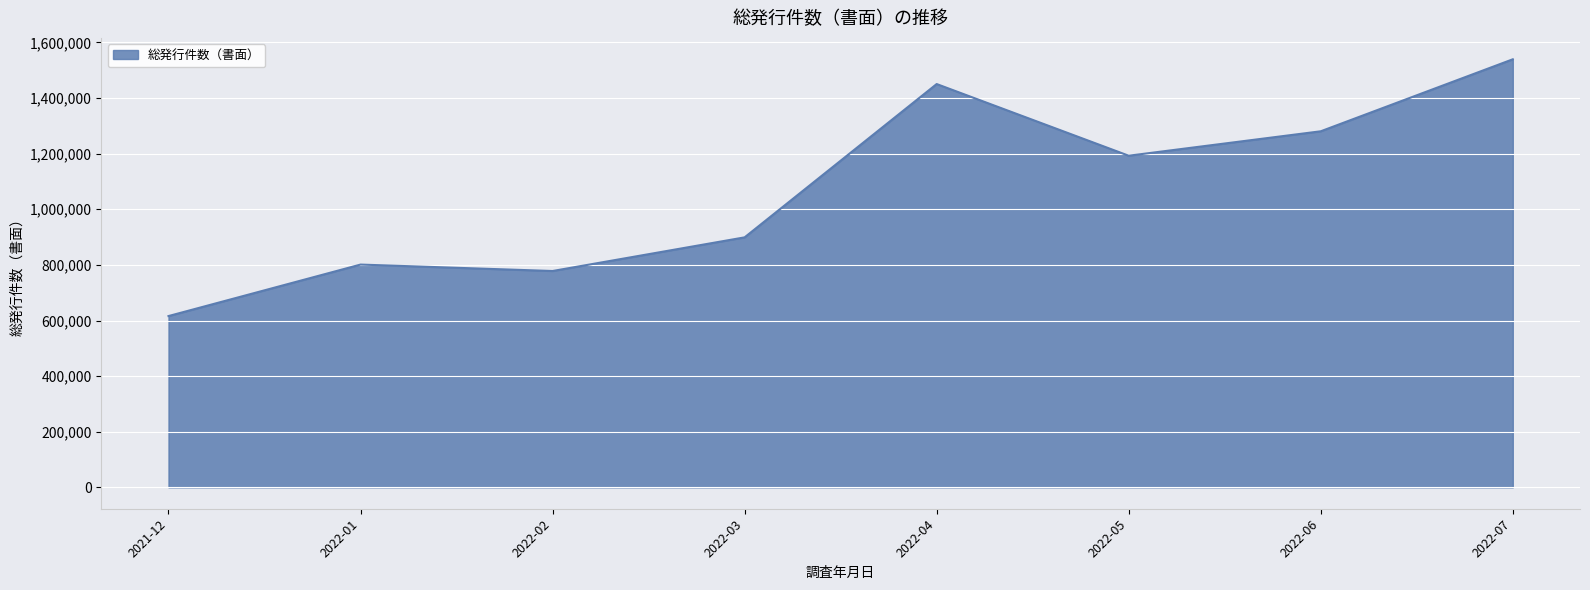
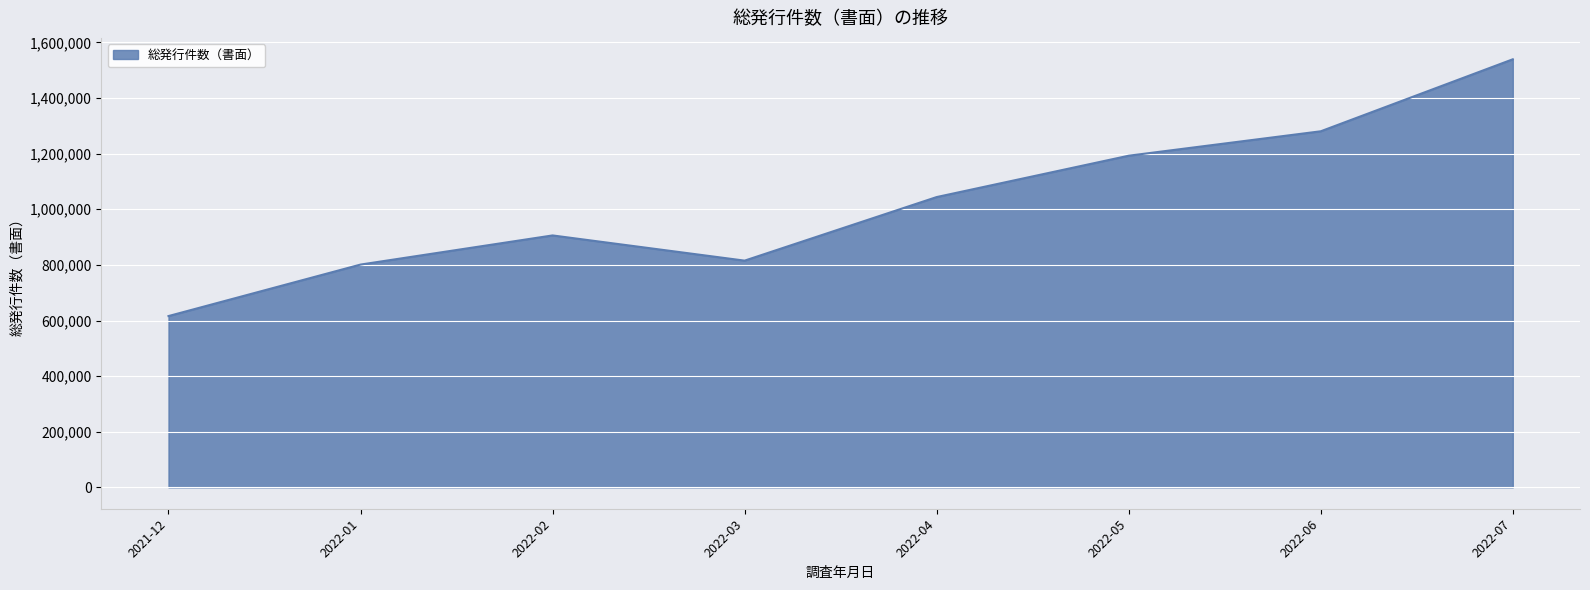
2022-02: 780,000 -> 910,000
2022-03: 900,000 -> 820,000
2022-04: 1,450,000 -> 1,040,000
